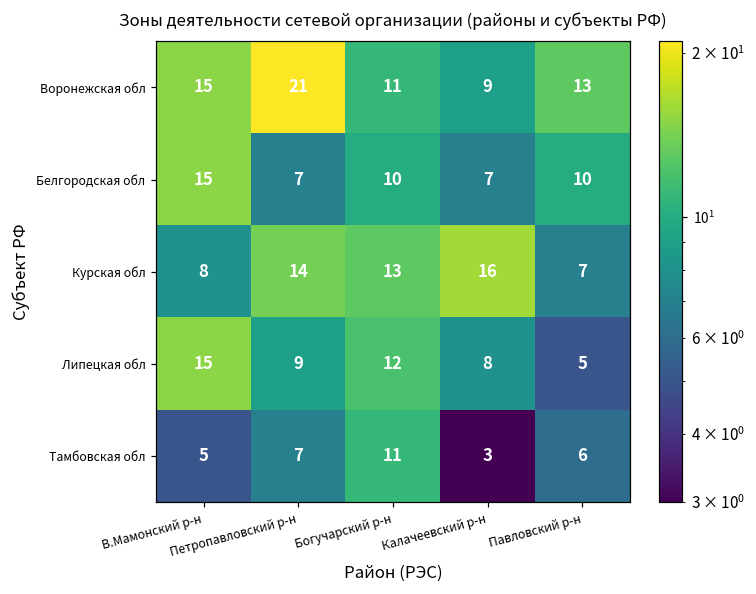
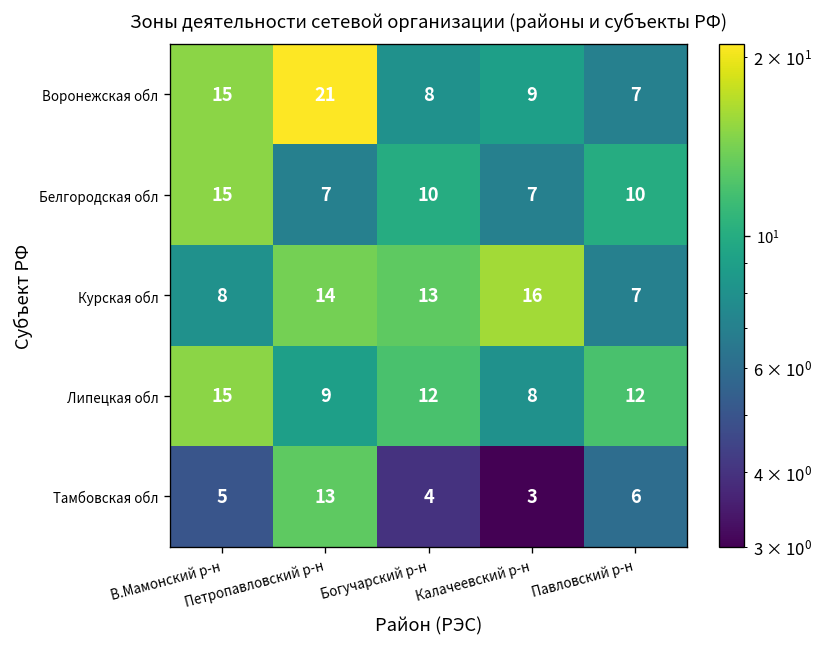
Воронежская обл, Богучарский р-н: 11 -> 8
Воронежская обл, Павловский р-н: 13 -> 7
Липецкая обл, Павловский р-н: 5 -> 12
Тамбовская обл, Петропавловский р-н: 7 -> 13
Тамбовская обл, Богучарский р-н: 11 -> 4
